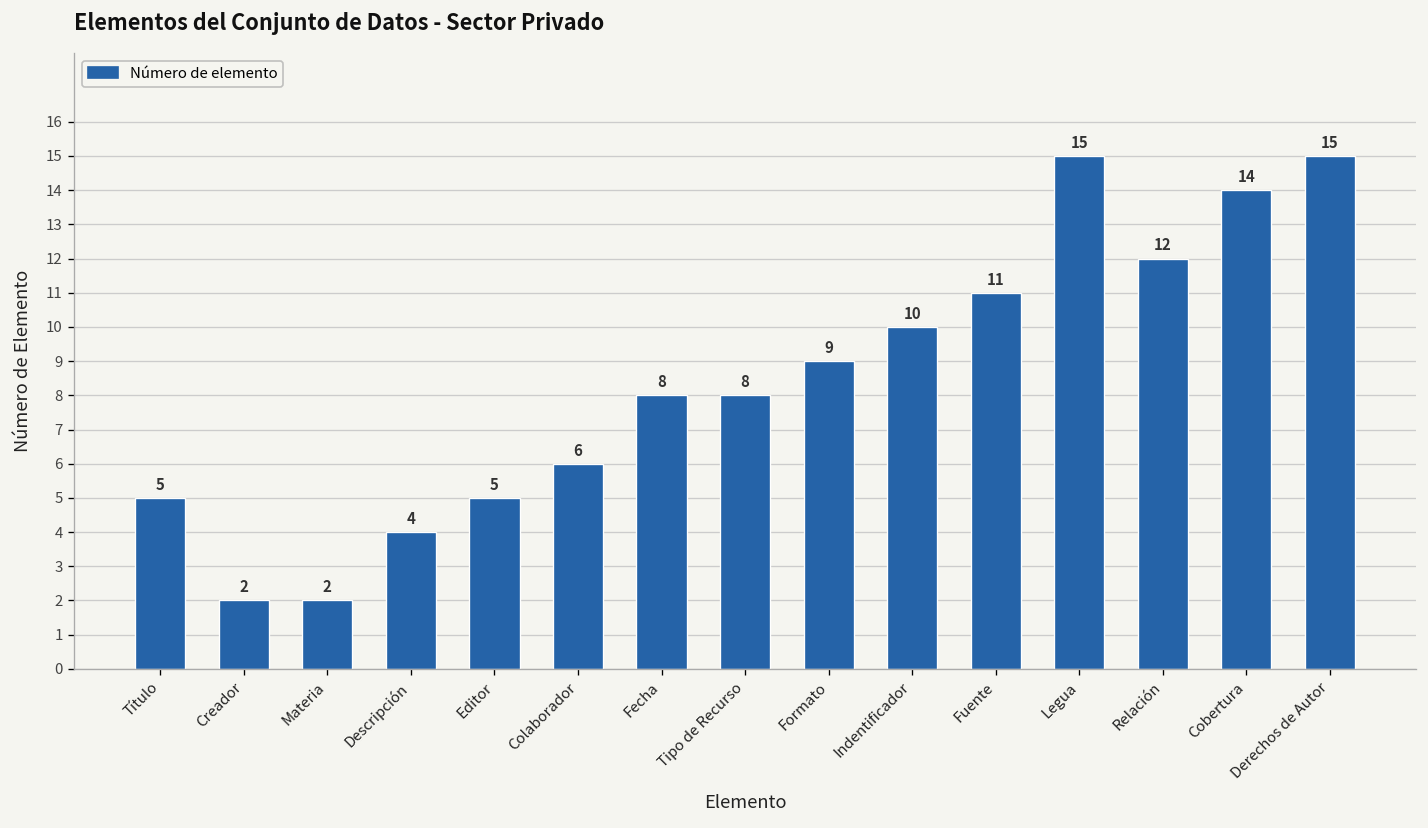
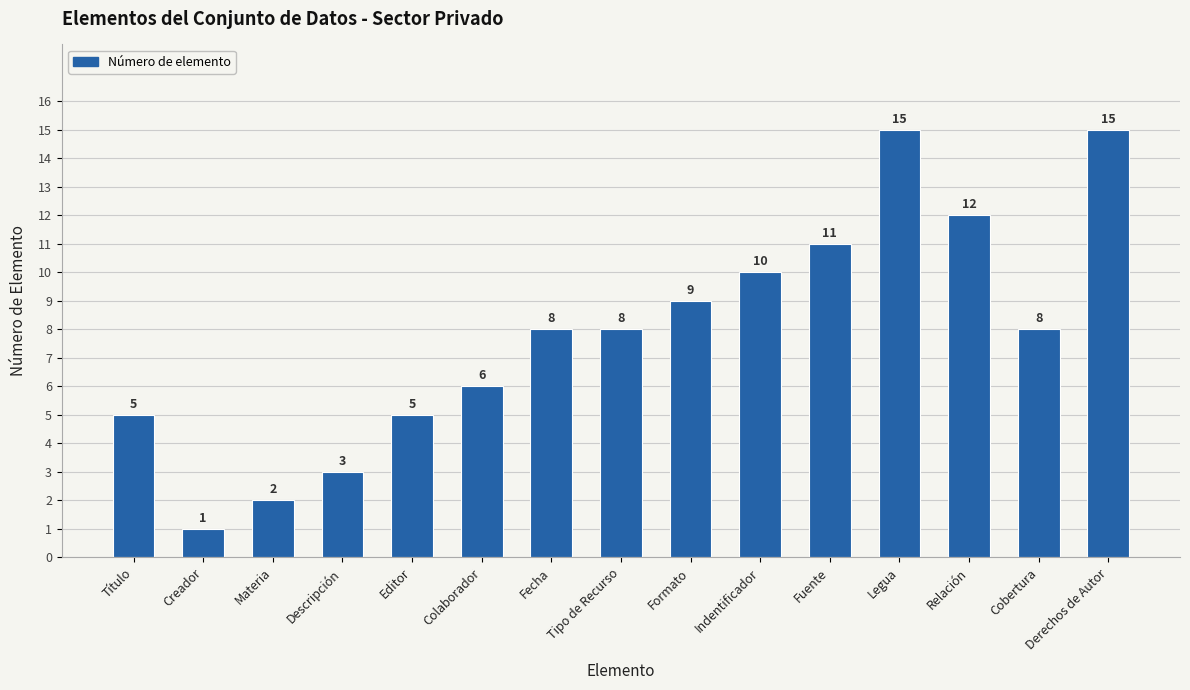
Creador: 2 -> 1
Descripción: 4 -> 3
Cobertura: 14 -> 8
